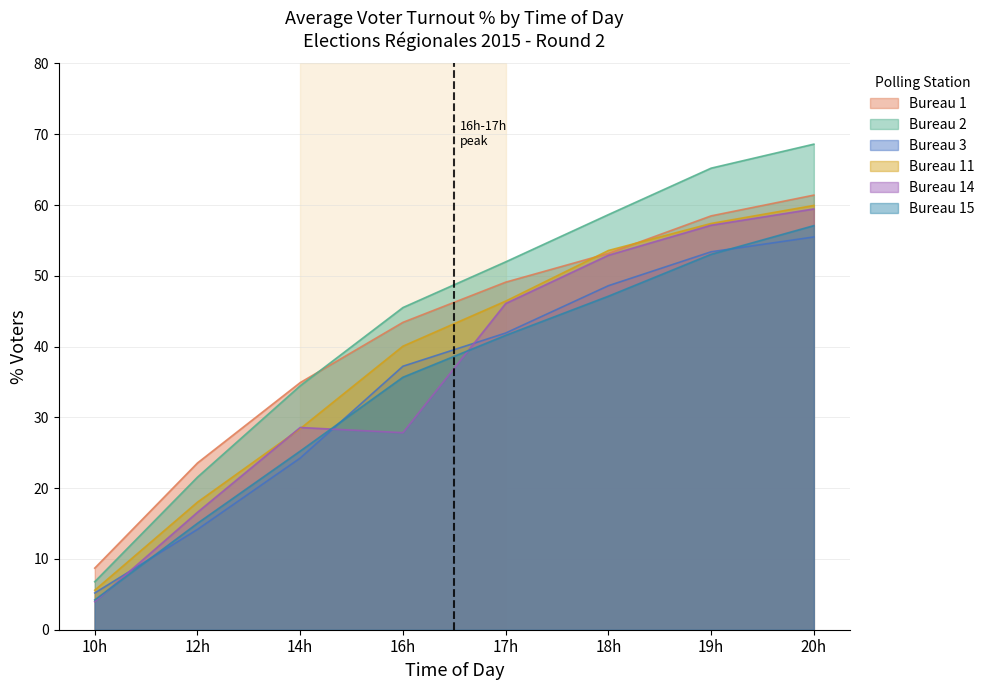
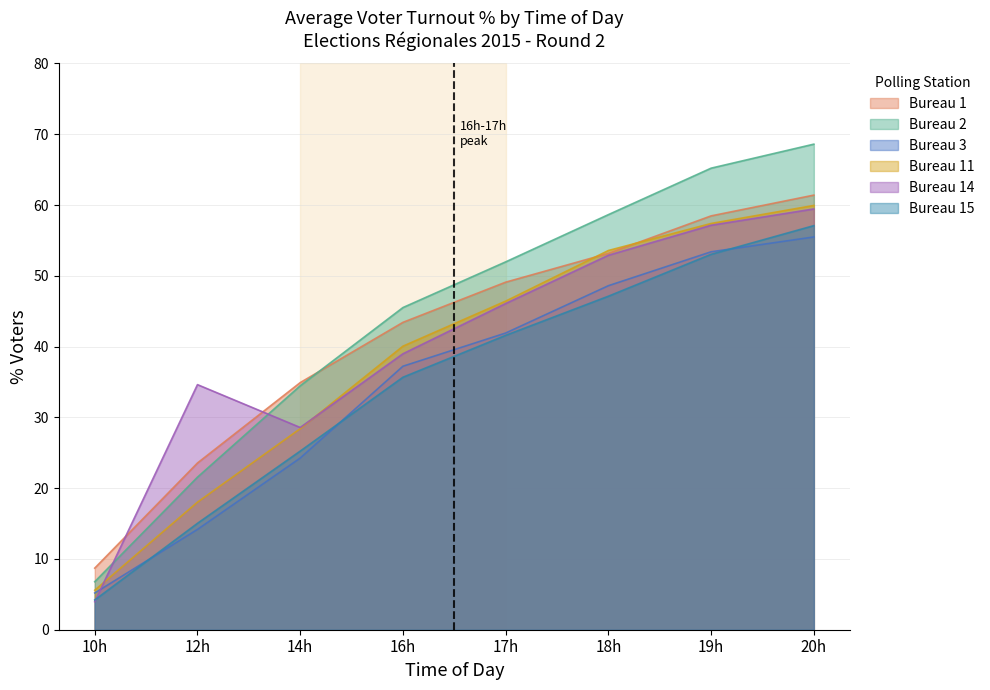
Bureau 14, 12h: 17 -> 35
Bureau 14, 16h: 28 -> 39
